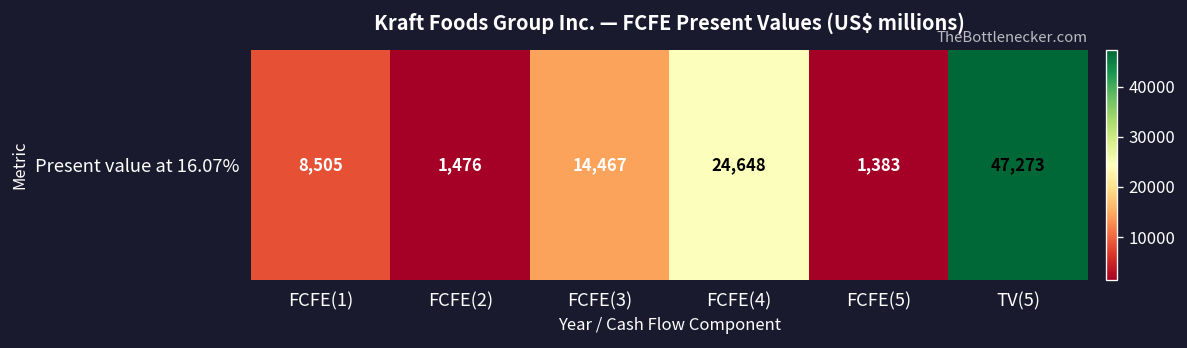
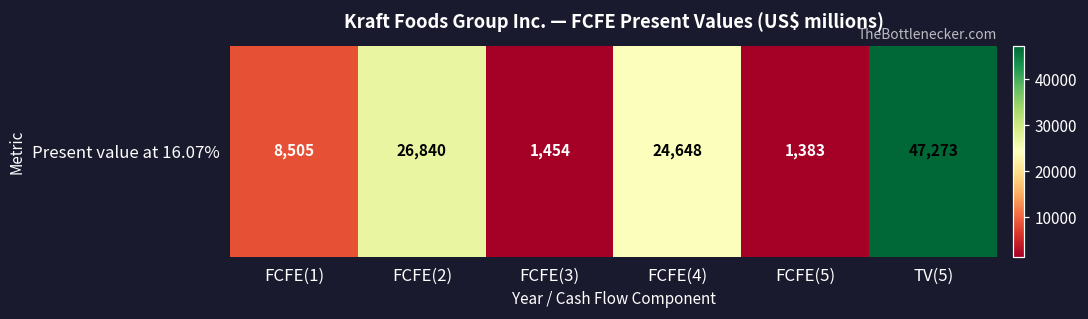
Present value at 16.07%, FCFE(2): 1,476 -> 26,840
Present value at 16.07%, FCFE(3): 14,467 -> 1,454
